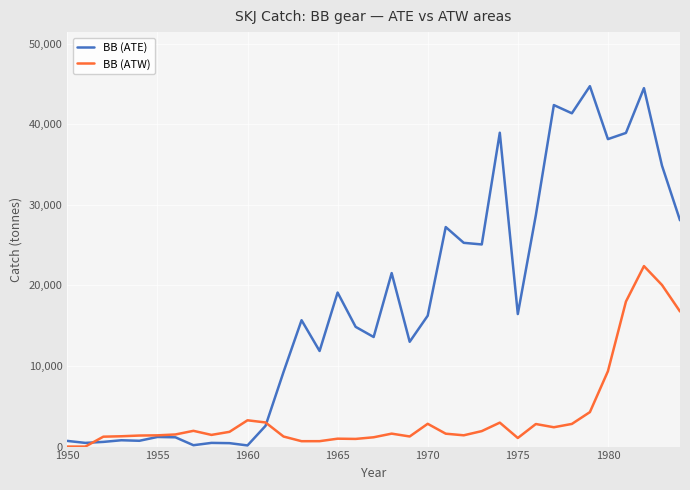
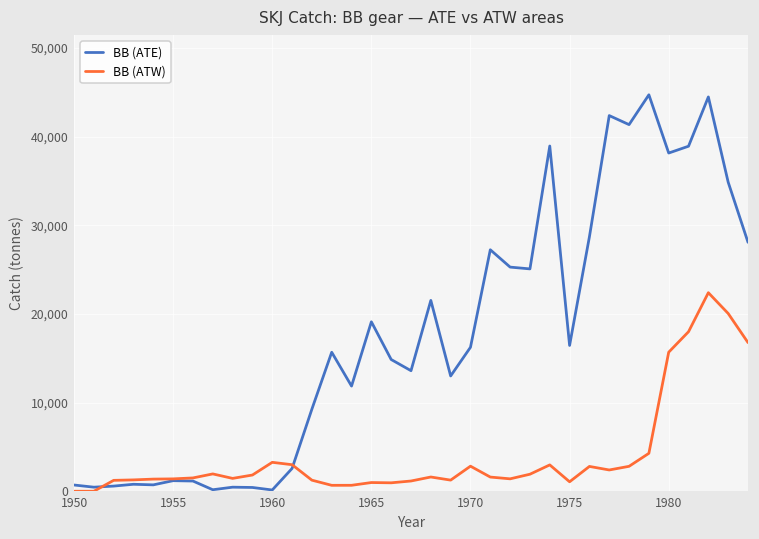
BB (ATW), 1980: 9,000 -> 16,000
